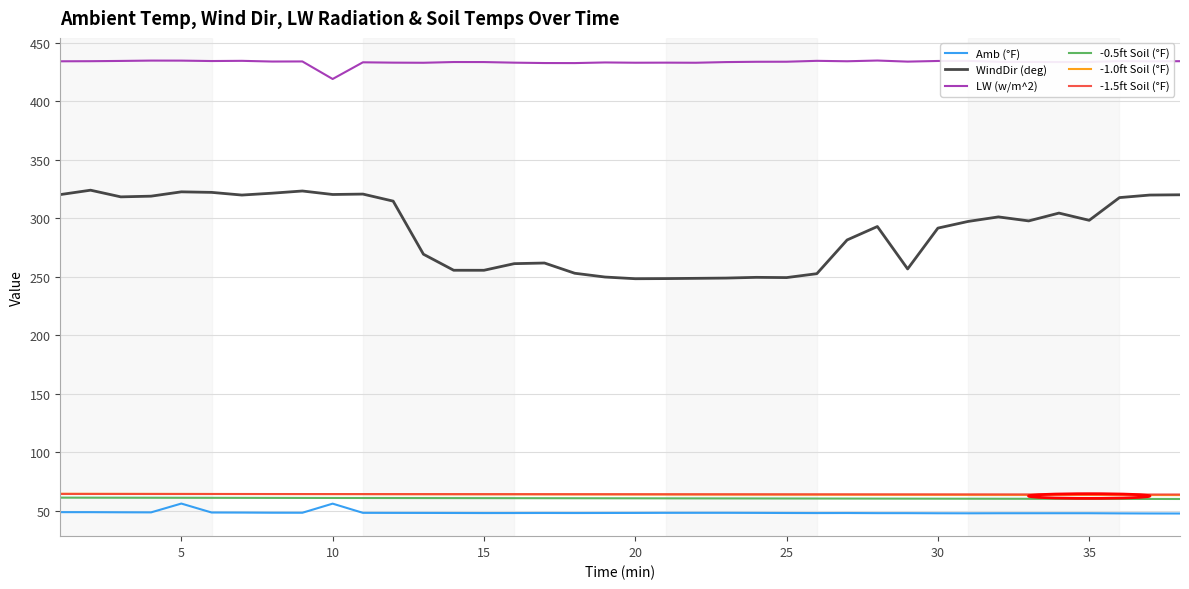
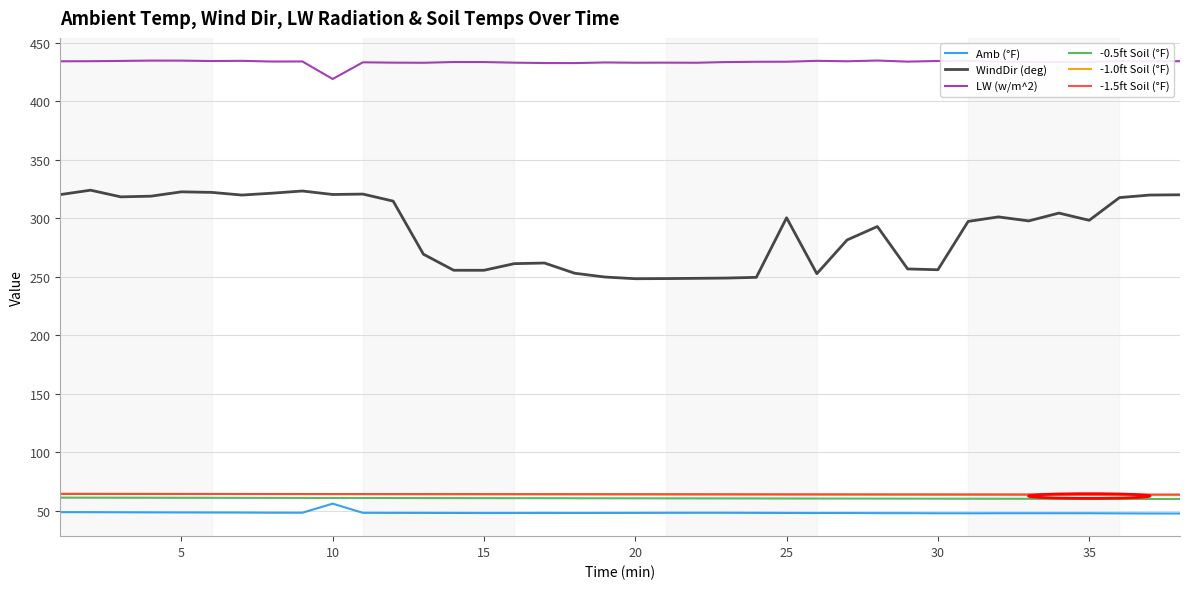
Amb (°F), 5: 56 -> 48
WindDir (deg), 25: 249 -> 300
WindDir (deg), 30: 291 -> 256
